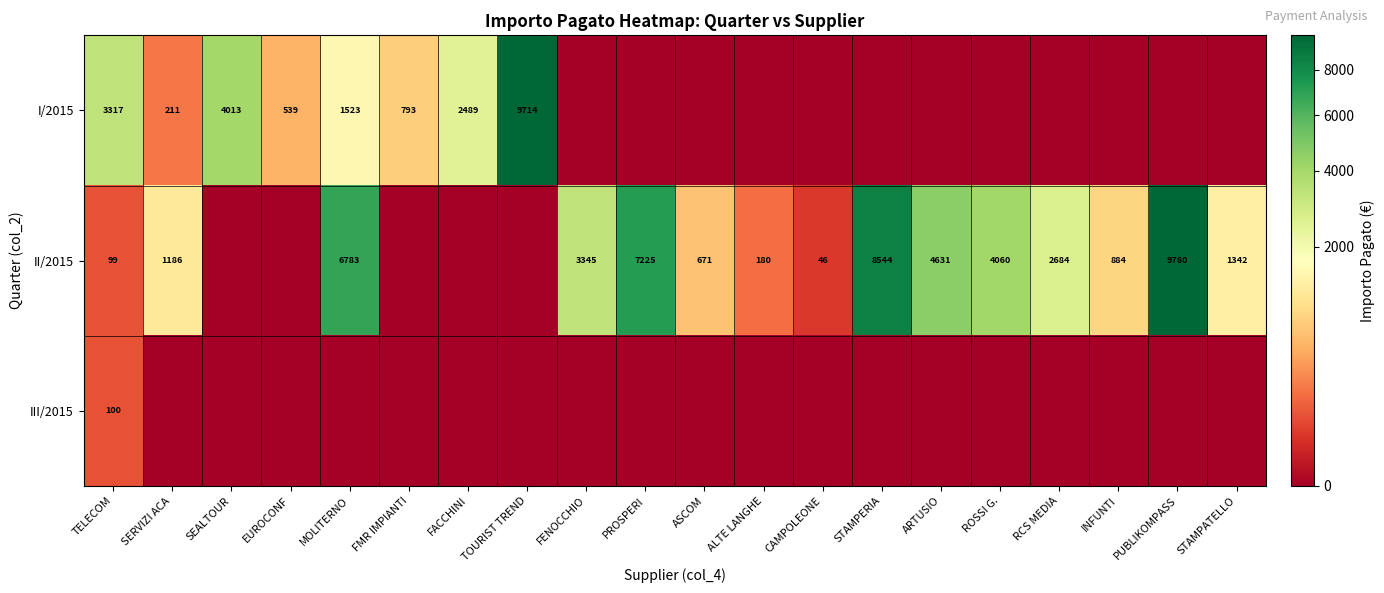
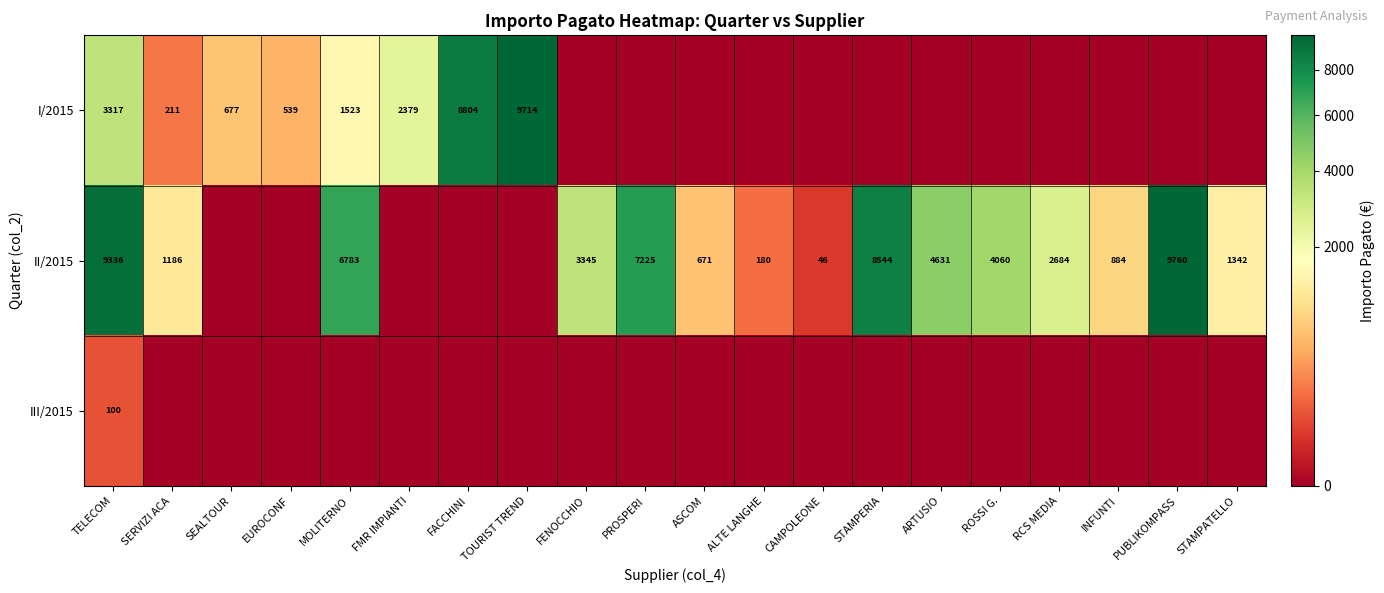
I/2015, SEALTOUR: 4013 -> 677
I/2015, FMR IMPIANTI: 793 -> 2379
I/2015, FACCHINI: 2489 -> 8804
II/2015, TELECOM: 99 -> 9336
